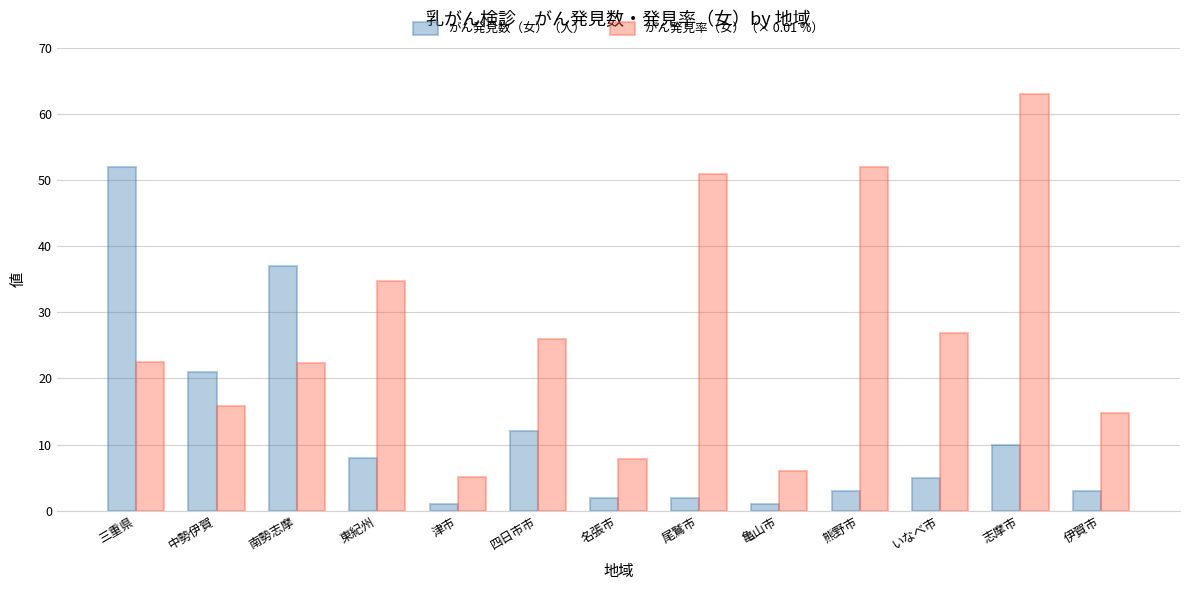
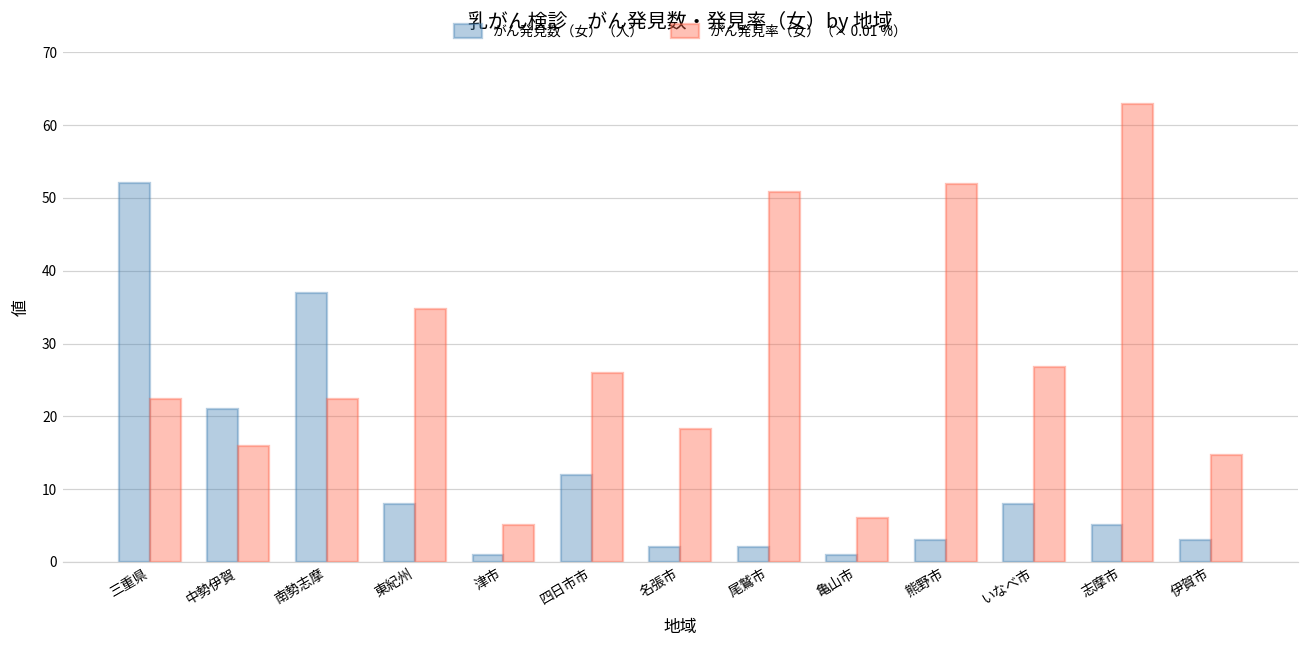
がん発見率（女）（× 0.01 %）, 名張市: 8 -> 18
がん発見数（女）（人）, いなべ市: 5 -> 8
がん発見数（女）（人）, 志摩市: 10 -> 5
